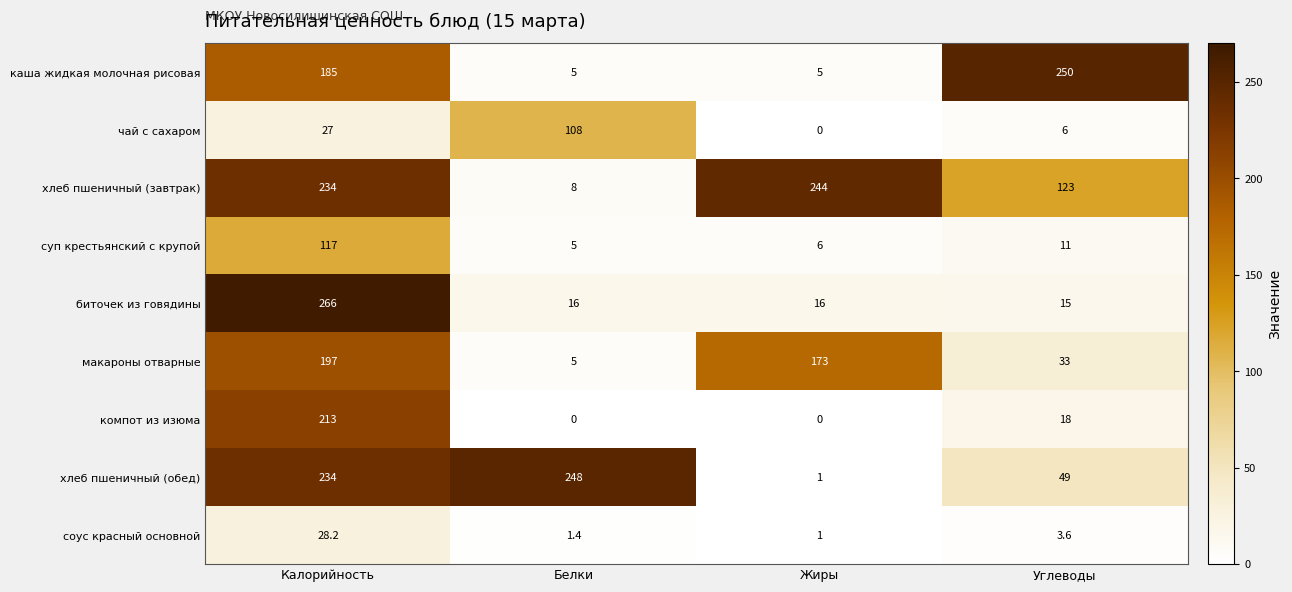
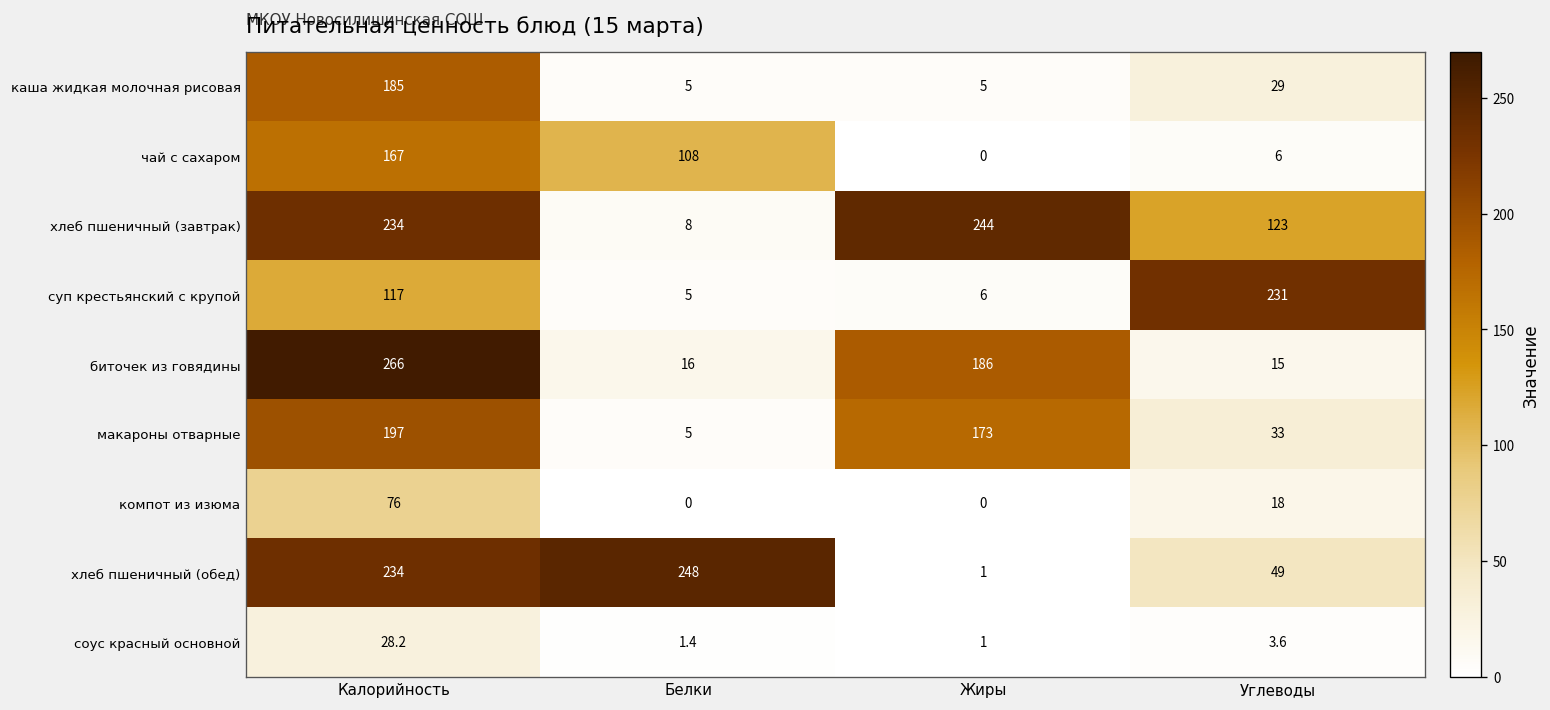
каша жидкая молочная рисовая, Углеводы: 250 -> 29
чай с сахаром, Калорийность: 27 -> 167
суп крестьянский с крупой, Углеводы: 11 -> 231
биточек из говядины, Жиры: 16 -> 186
компот из изюма, Калорийность: 213 -> 76
